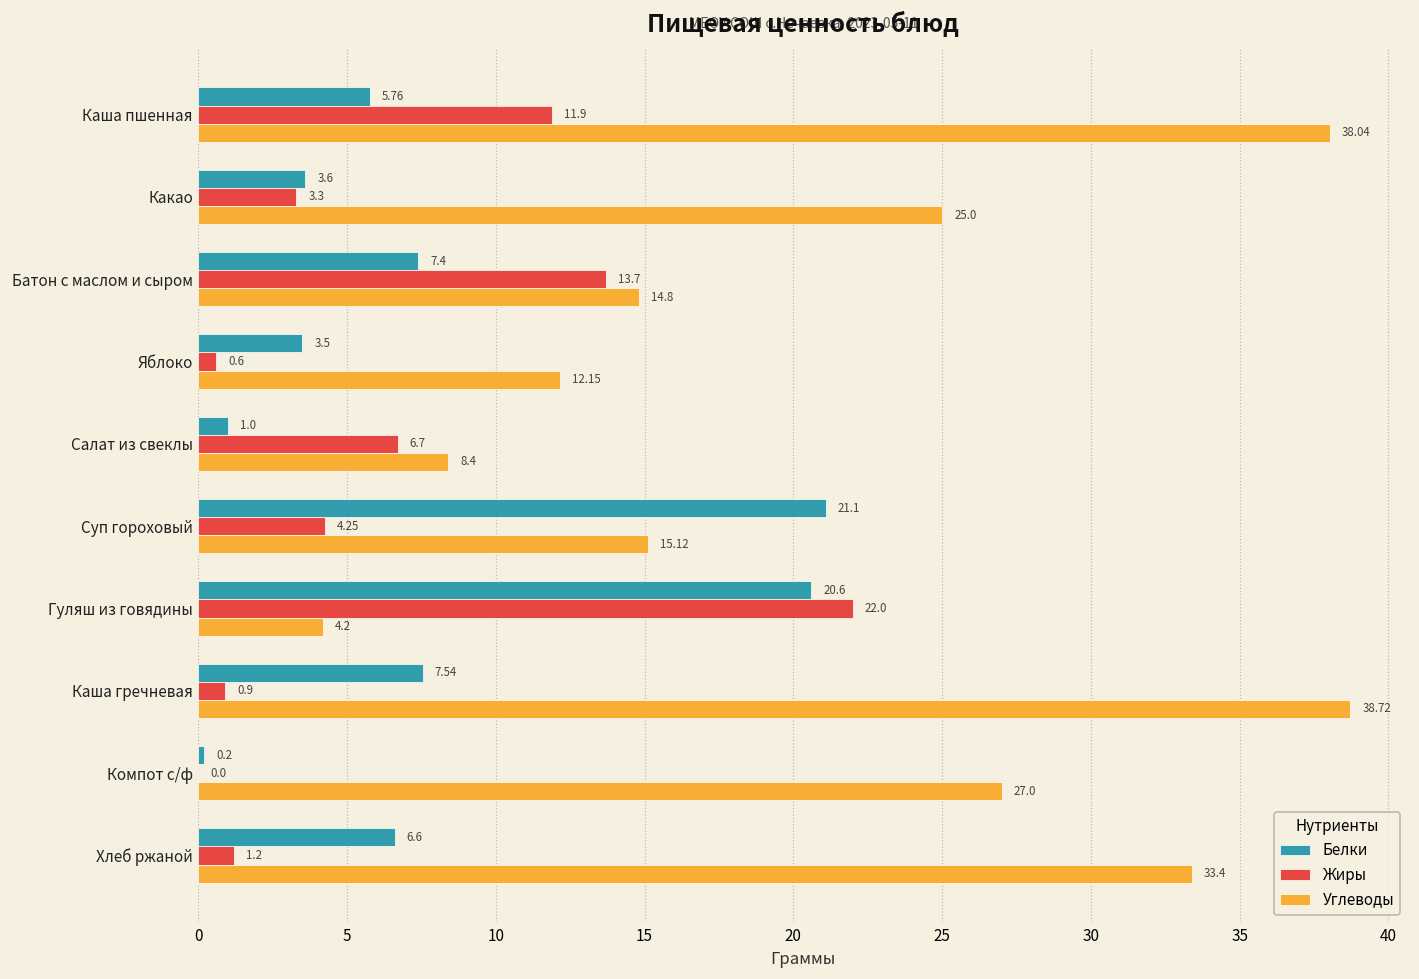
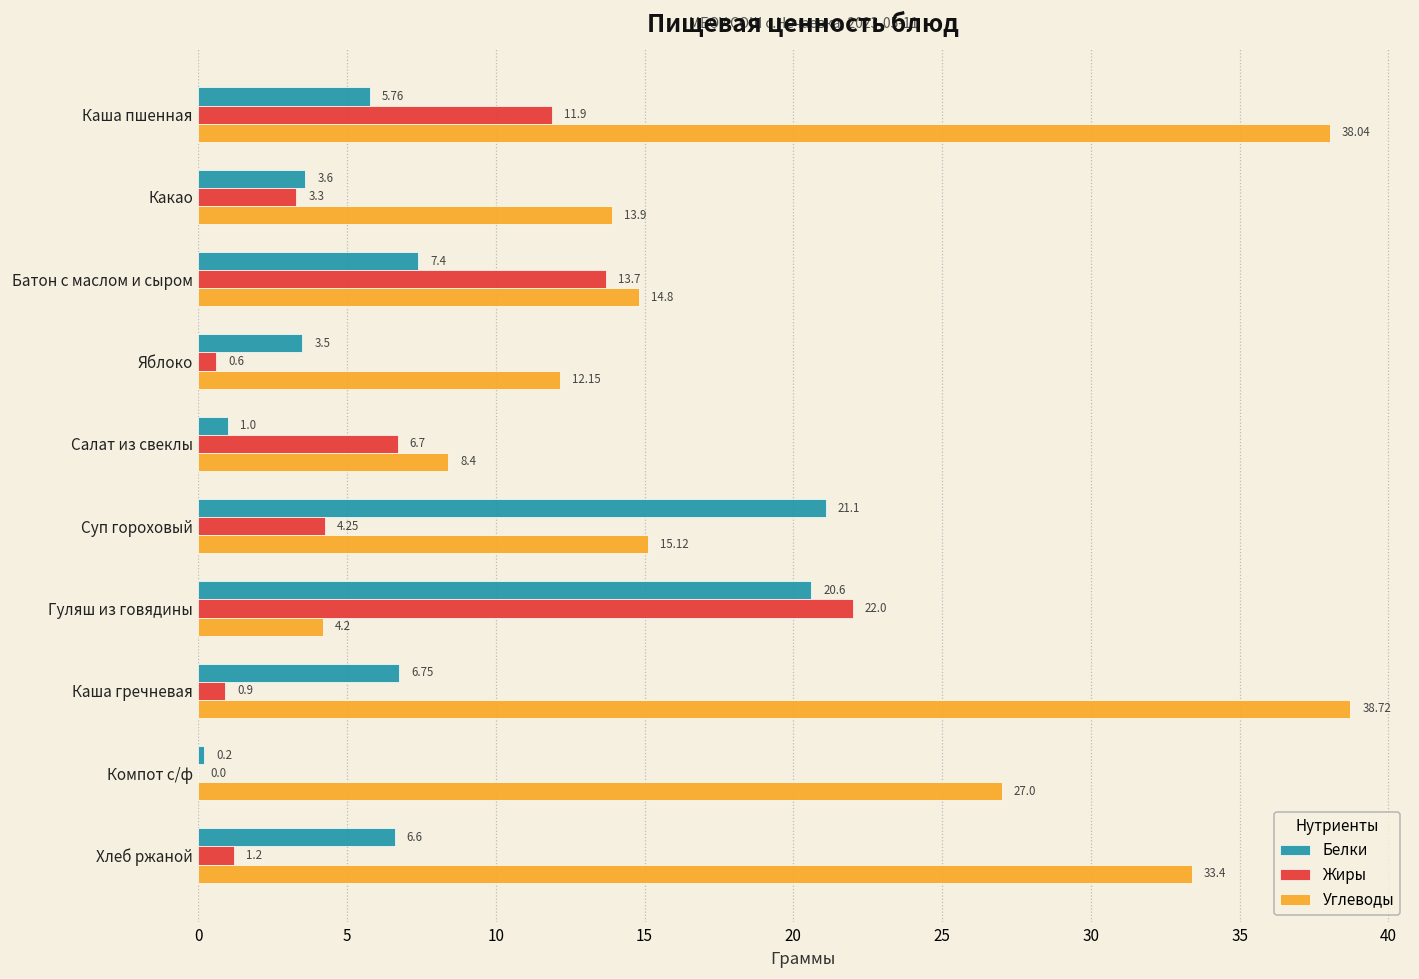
Углеводы, Какао: 25.0 -> 13.9
Белки, Каша гречневая: 7.54 -> 6.75
